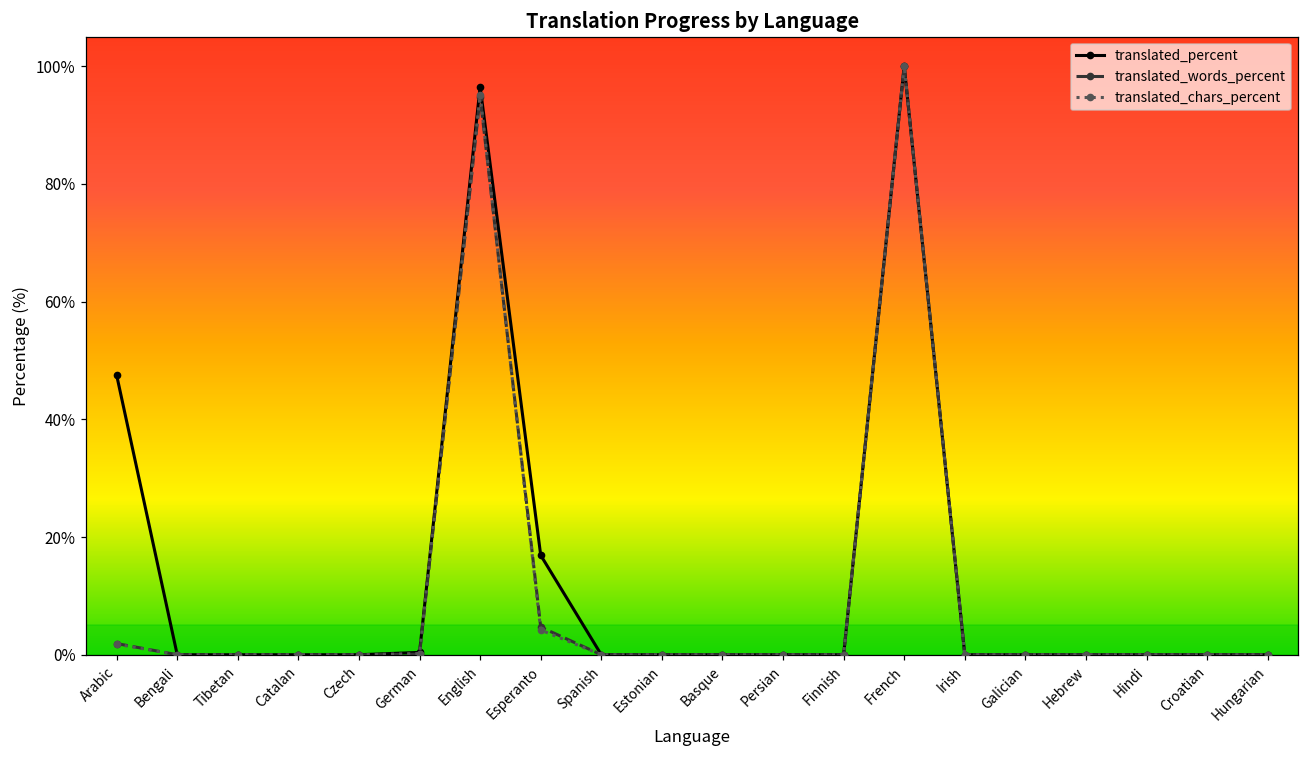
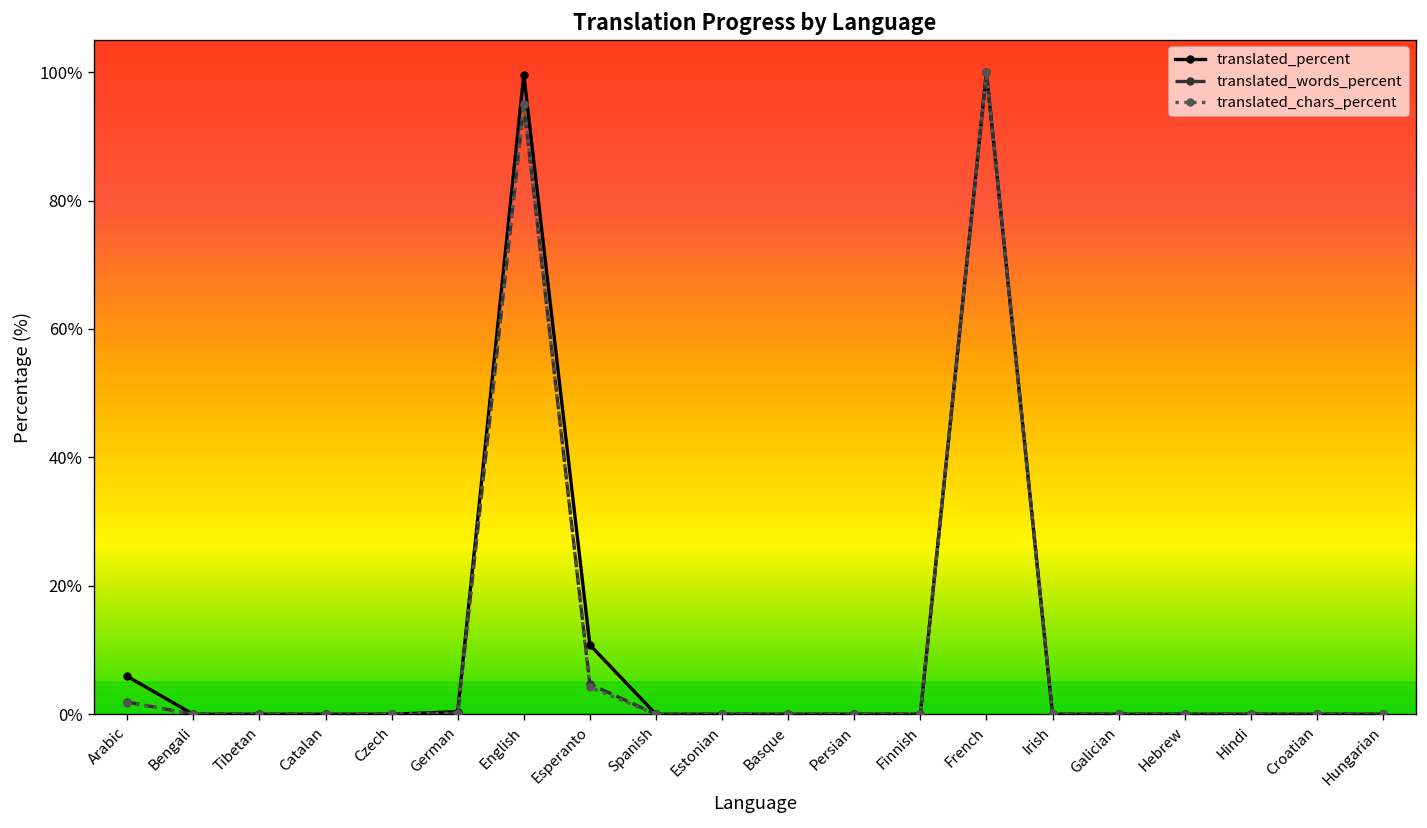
translated_percent, Arabic: 48% -> 6%
translated_percent, English: 97% -> 100%
translated_percent, Esperanto: 17% -> 11%
